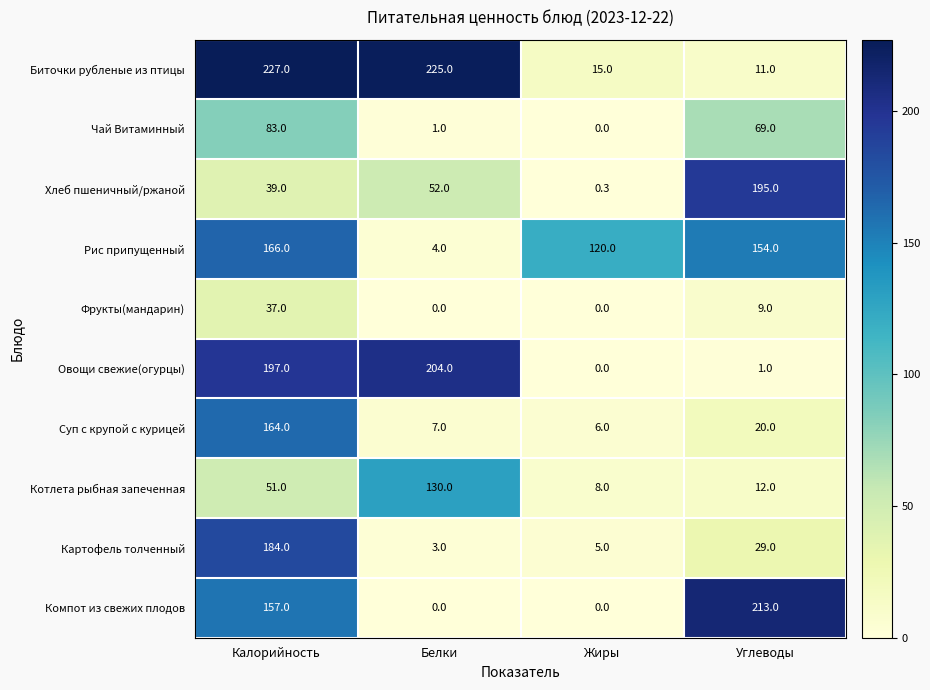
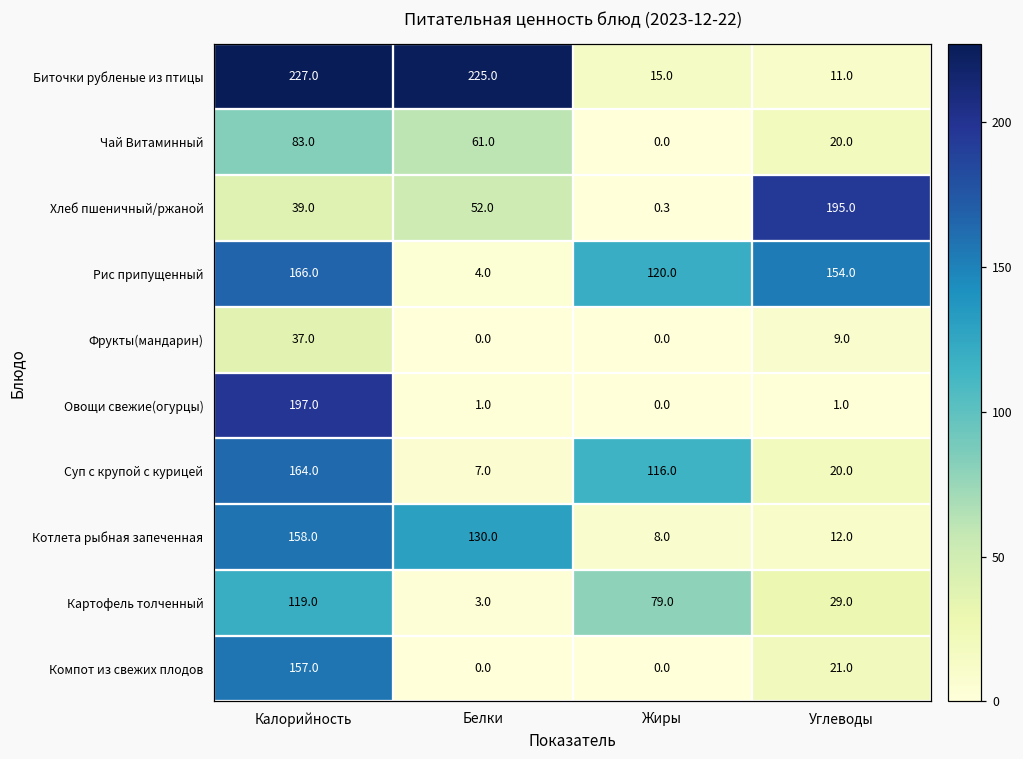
Чай Витаминный, Белки: 1.0 -> 61.0
Чай Витаминный, Углеводы: 69.0 -> 20.0
Овощи свежие(огурцы), Белки: 204.0 -> 1.0
Суп с крупой с курицей, Жиры: 6.0 -> 116.0
Котлета рыбная запеченная, Калорийность: 51.0 -> 158.0
Картофель толченный, Калорийность: 184.0 -> 119.0
Картофель толченный, Жиры: 5.0 -> 79.0
Компот из свежих плодов, Углеводы: 213.0 -> 21.0
